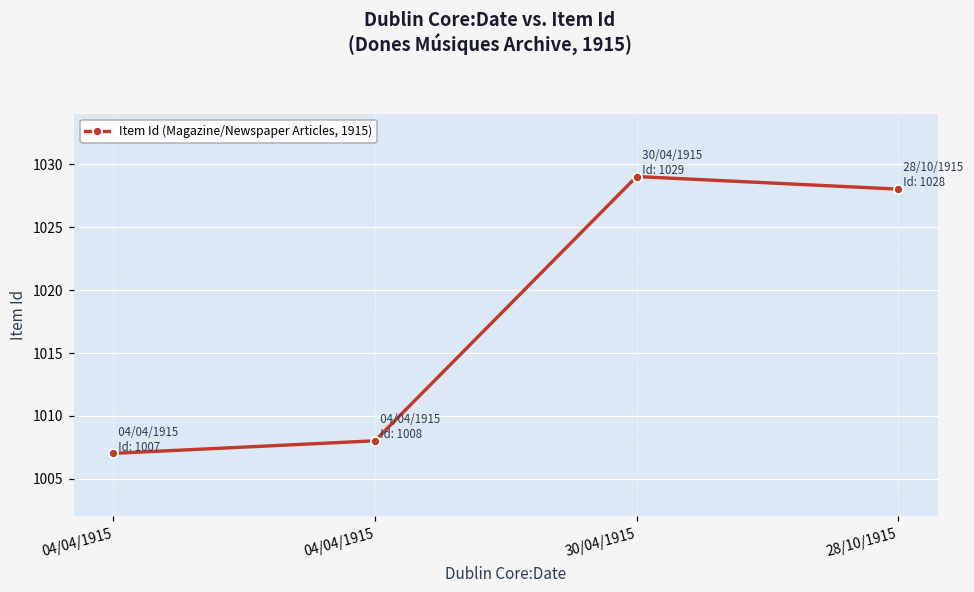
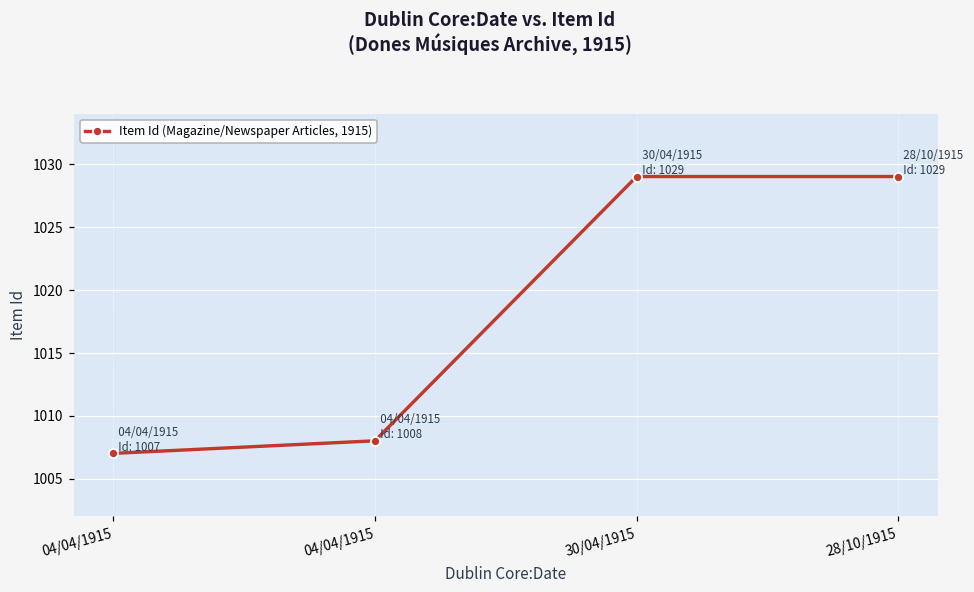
28/10/1915: 1028 -> 1029
